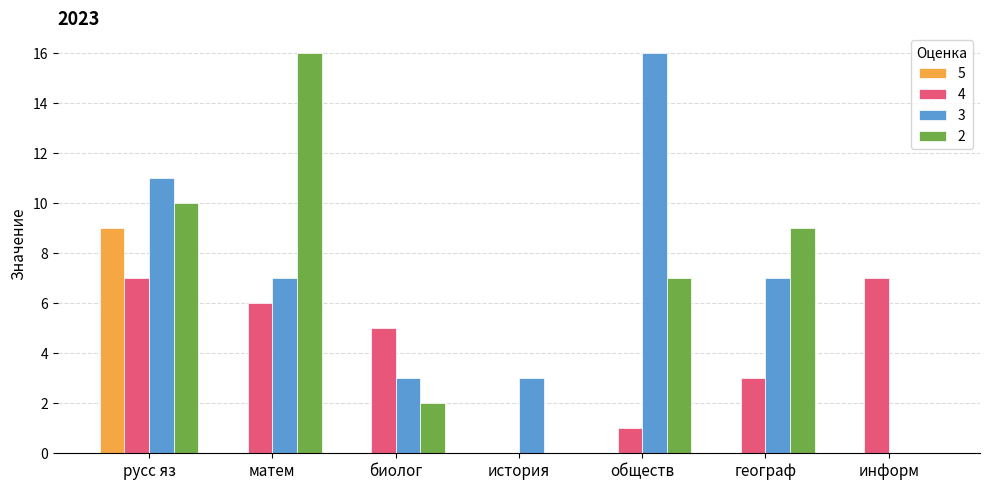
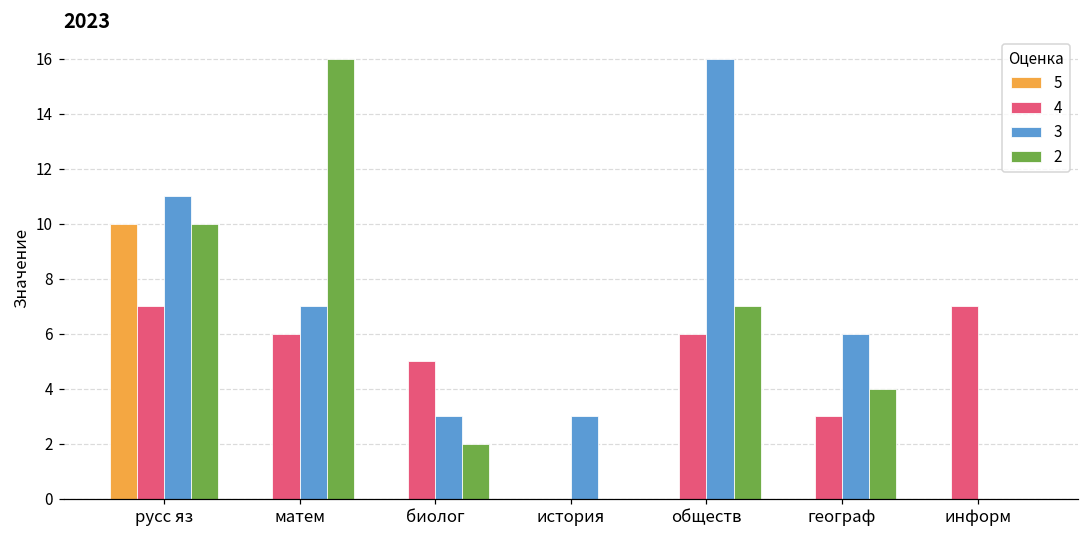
5, русс яз: 9 -> 10
4, обществ: 1 -> 6
3, географ: 7 -> 6
2, географ: 9 -> 4
